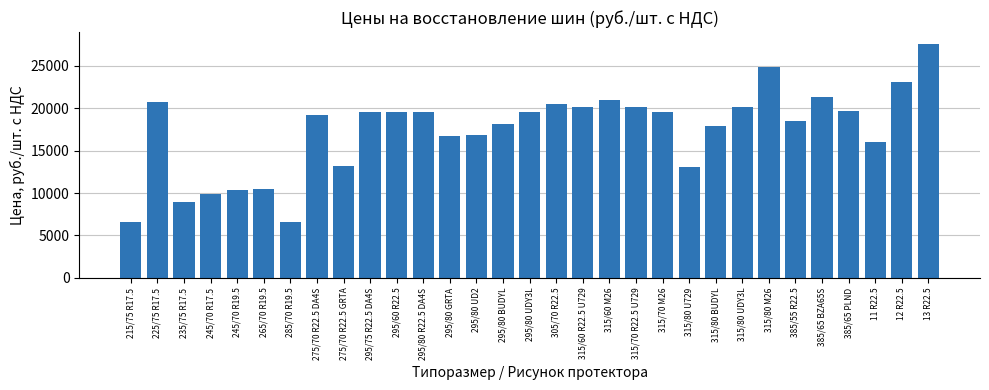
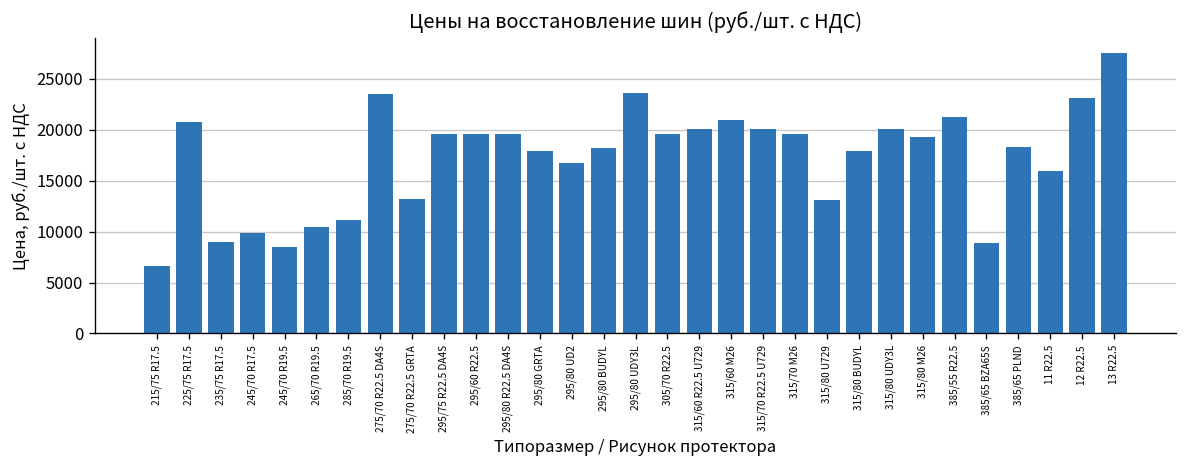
245/70 R19.5: 10000 -> 9000
285/70 R19.5: 7000 -> 11000
275/70 R22.5 DA4S: 19000 -> 24000
295/80 GRTA: 17000 -> 18000
295/80 UDY3L: 20000 -> 24000
305/70 R22.5: 21000 -> 20000
315/80 M26: 25000 -> 19000
385/55 R22.5: 19000 -> 21000
385/65 BZA65S: 21000 -> 9000
385/65 PLND: 20000 -> 18000
